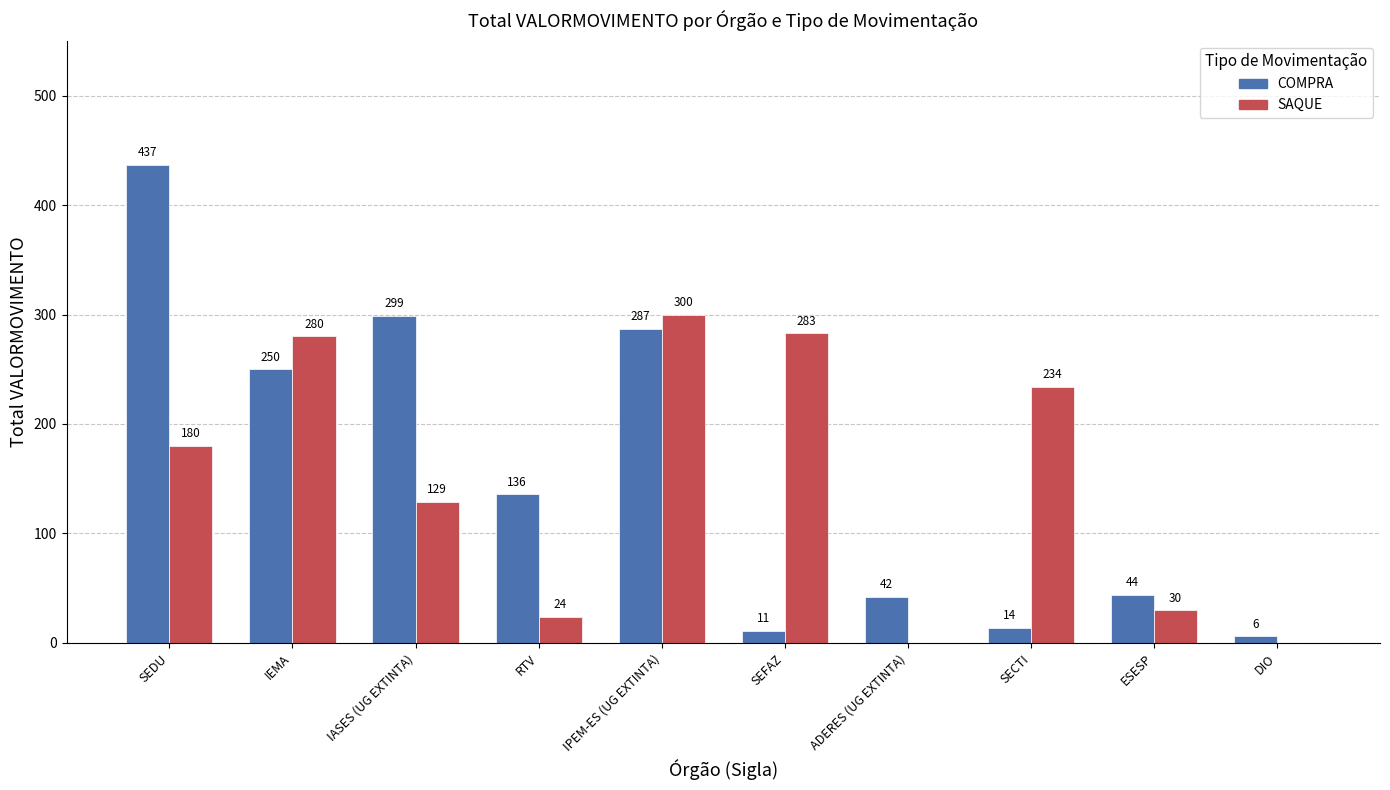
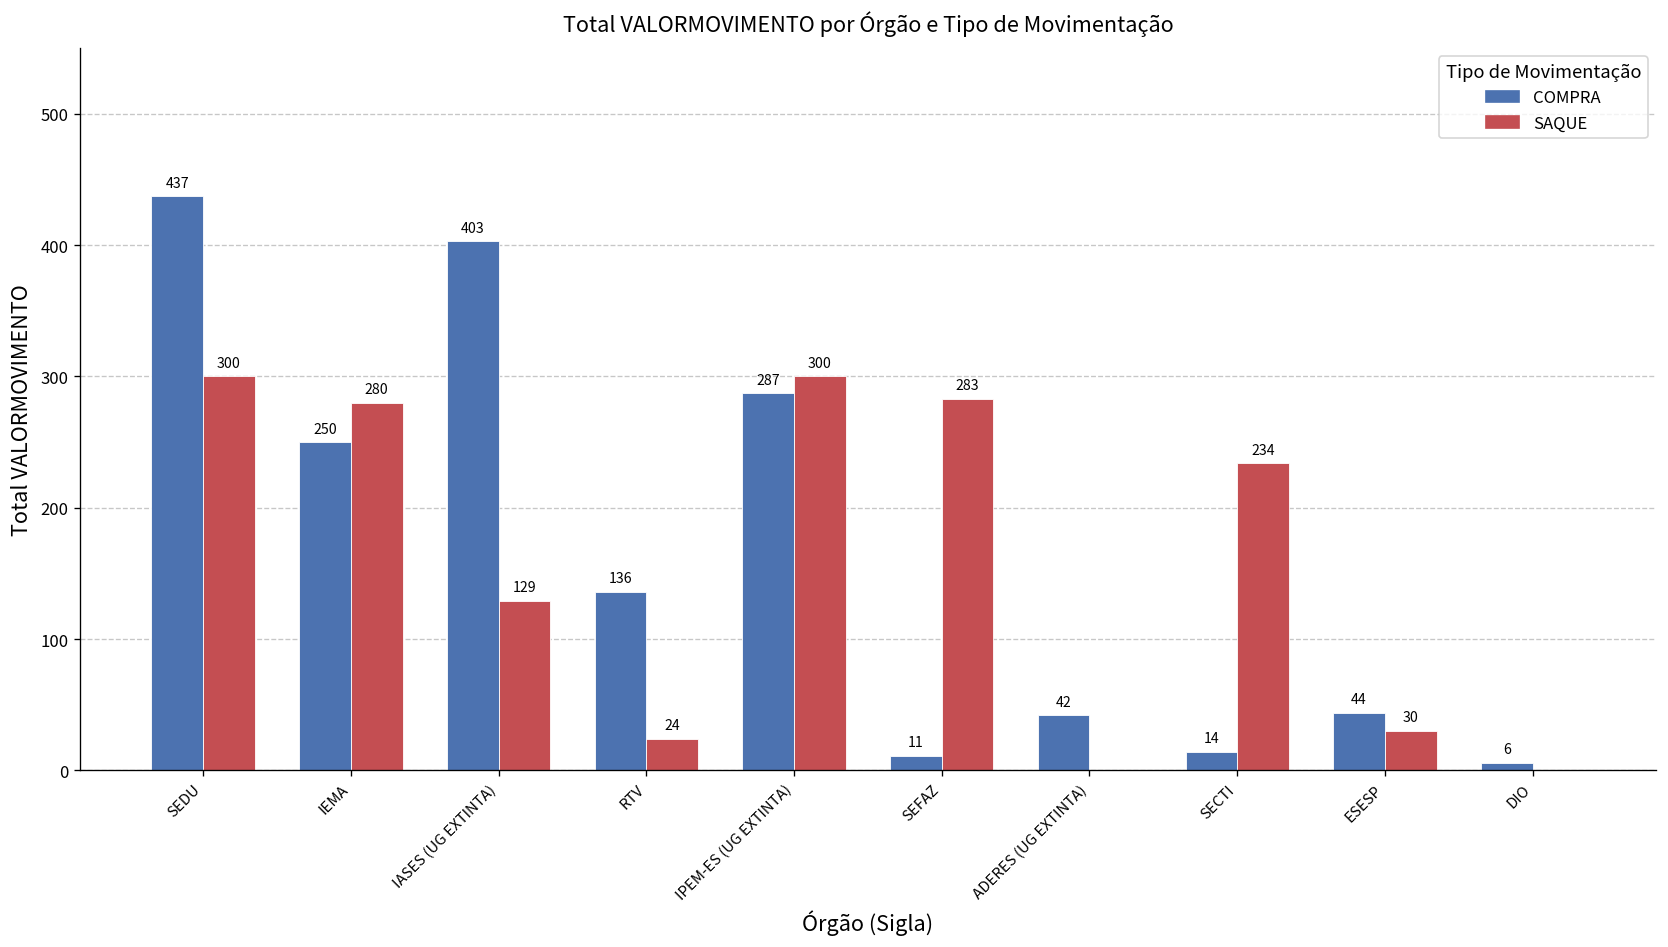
SAQUE, SEDU: 180 -> 300
COMPRA, IASES (UG EXTINTA): 299 -> 403
